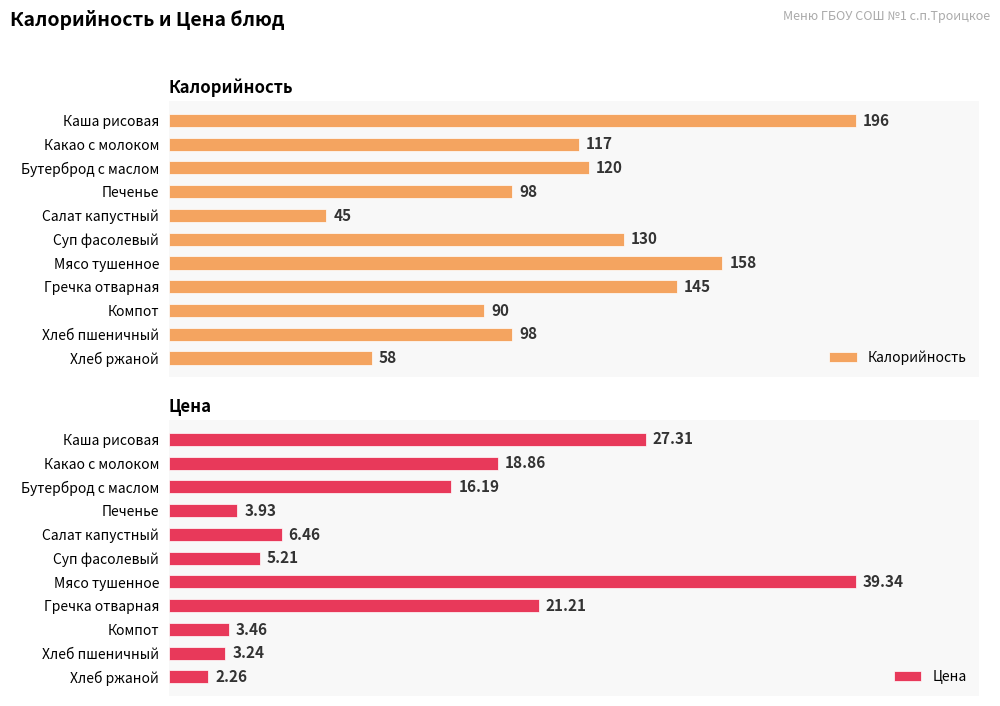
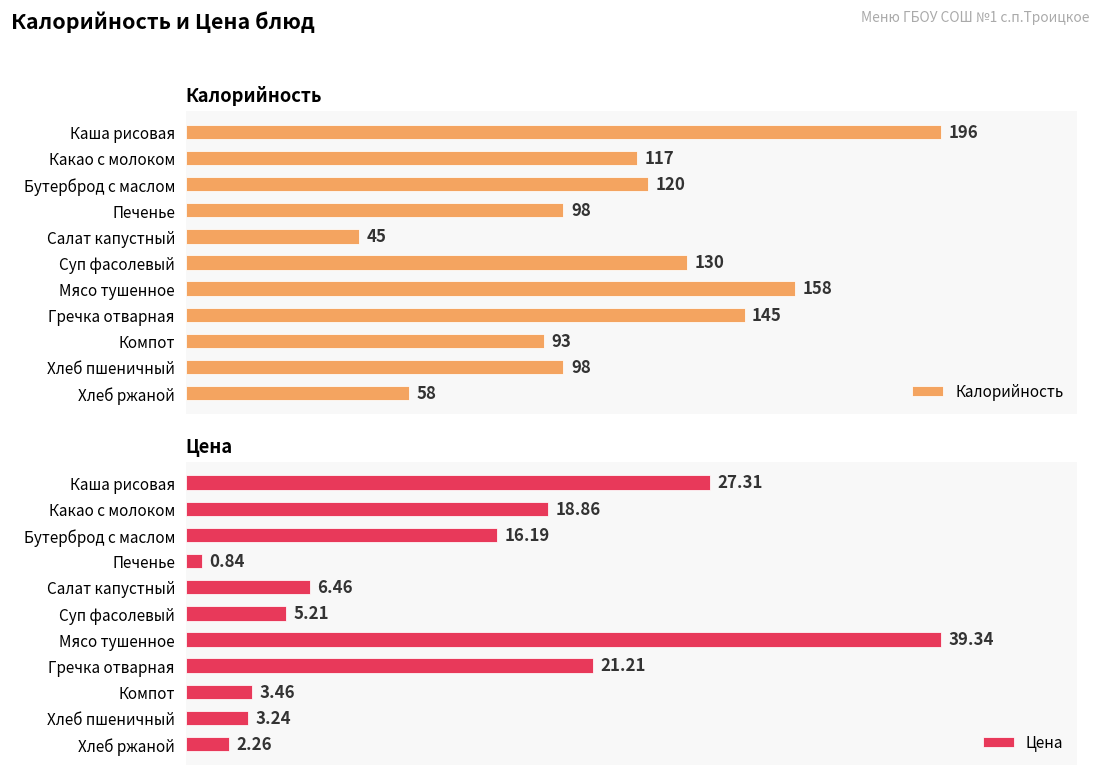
Калорийность, Компот: 90 -> 93
Цена, Печенье: 3.93 -> 0.84
